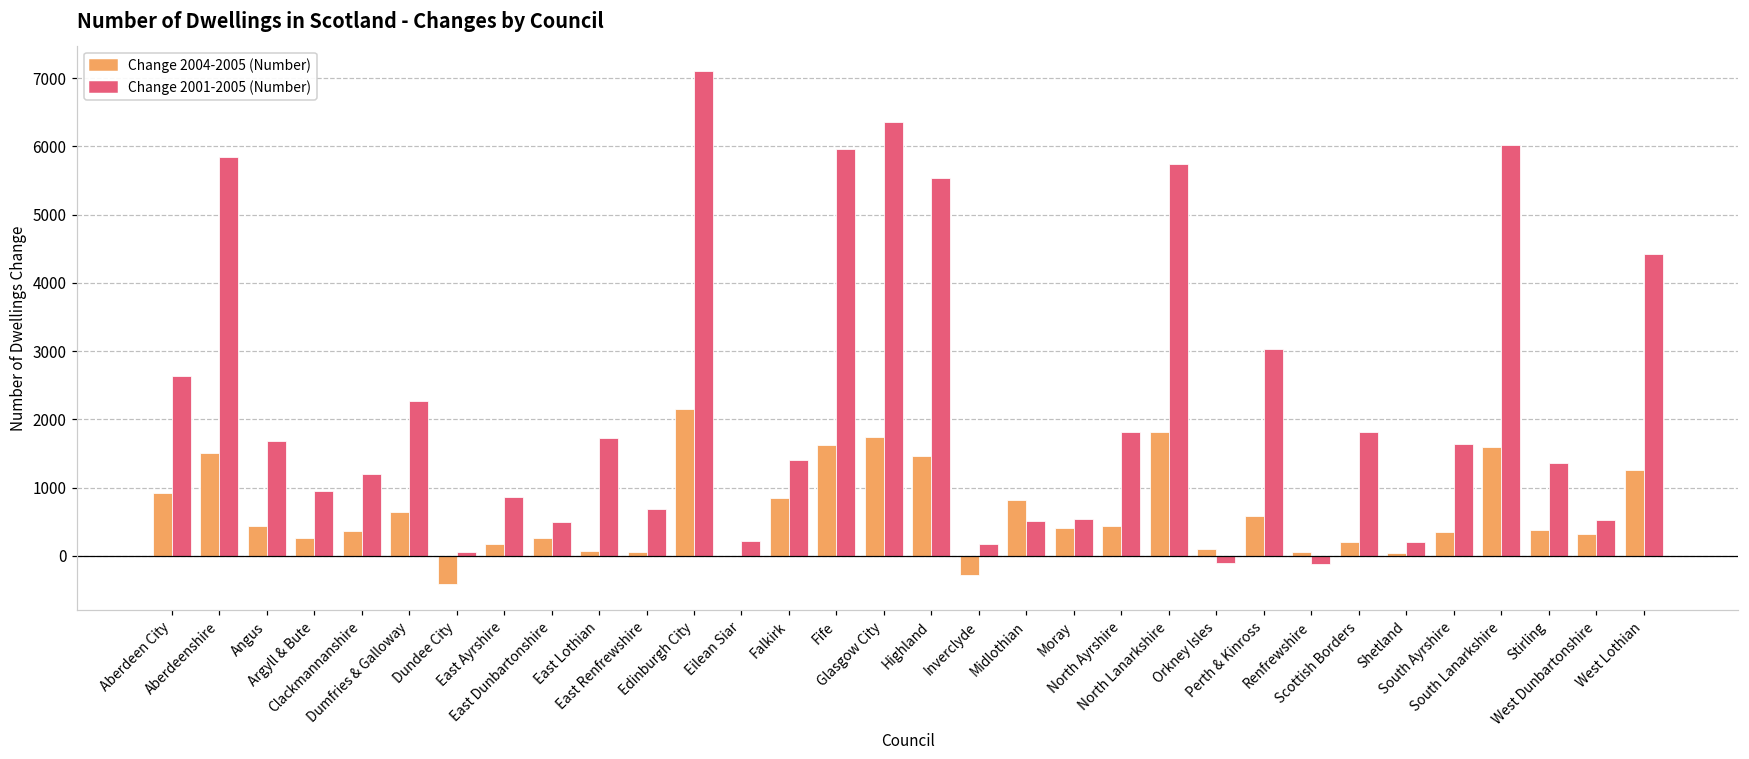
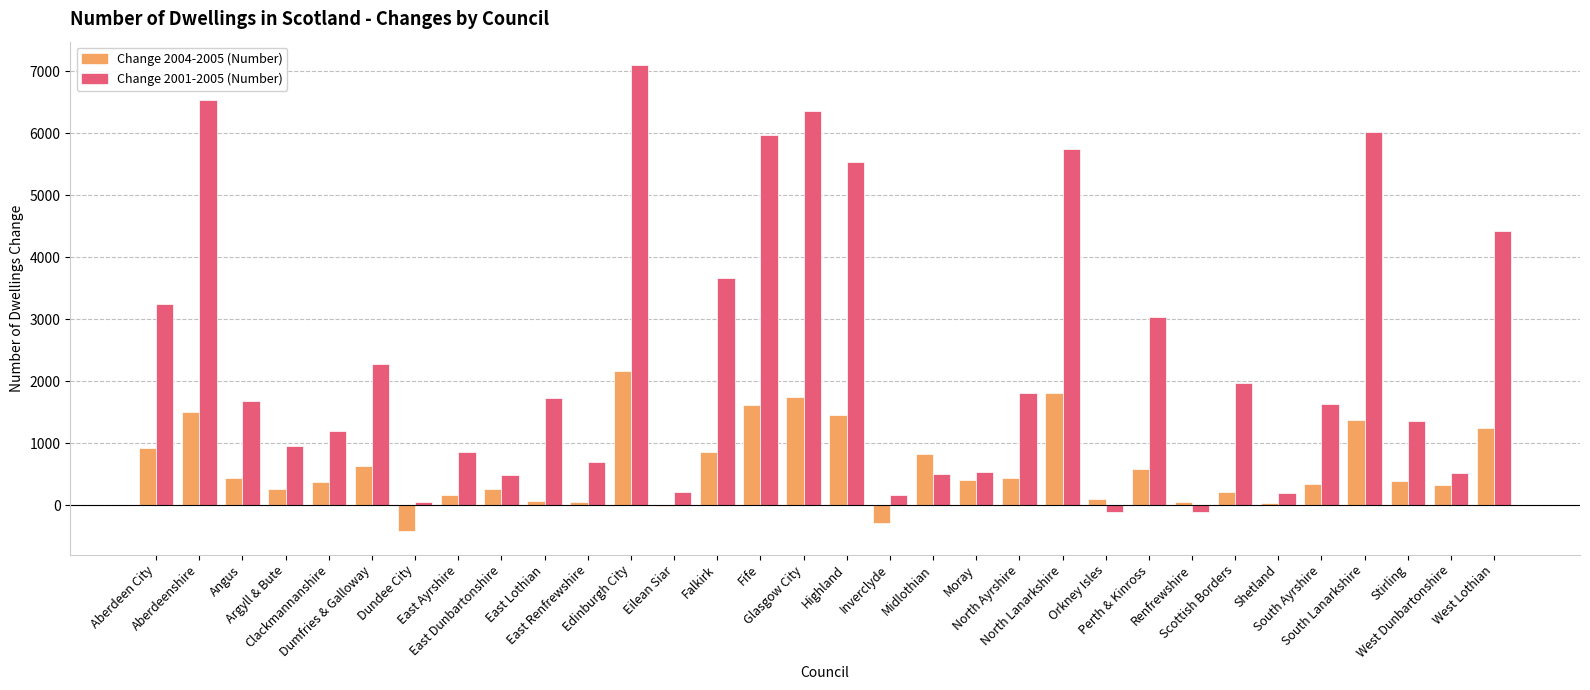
Change 2001-2005 (Number), Aberdeen City: 2600 -> 3200
Change 2001-2005 (Number), Aberdeenshire: 5900 -> 6500
Change 2001-2005 (Number), Falkirk: 1400 -> 3700
Change 2001-2005 (Number), Scottish Borders: 1800 -> 2000
Change 2004-2005 (Number), South Lanarkshire: 1600 -> 1400
